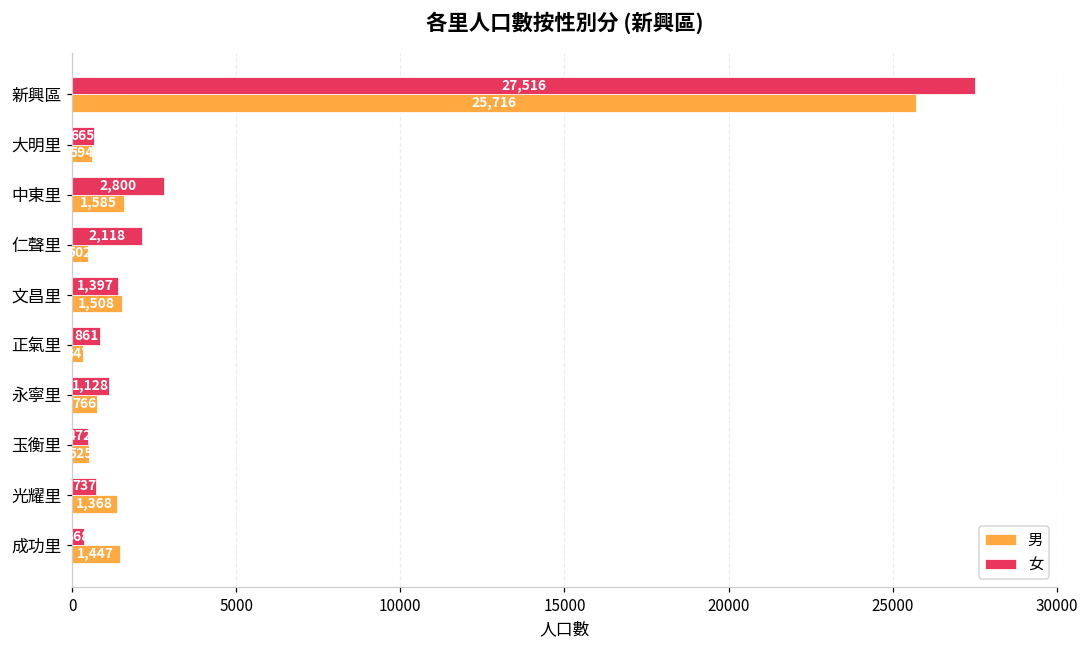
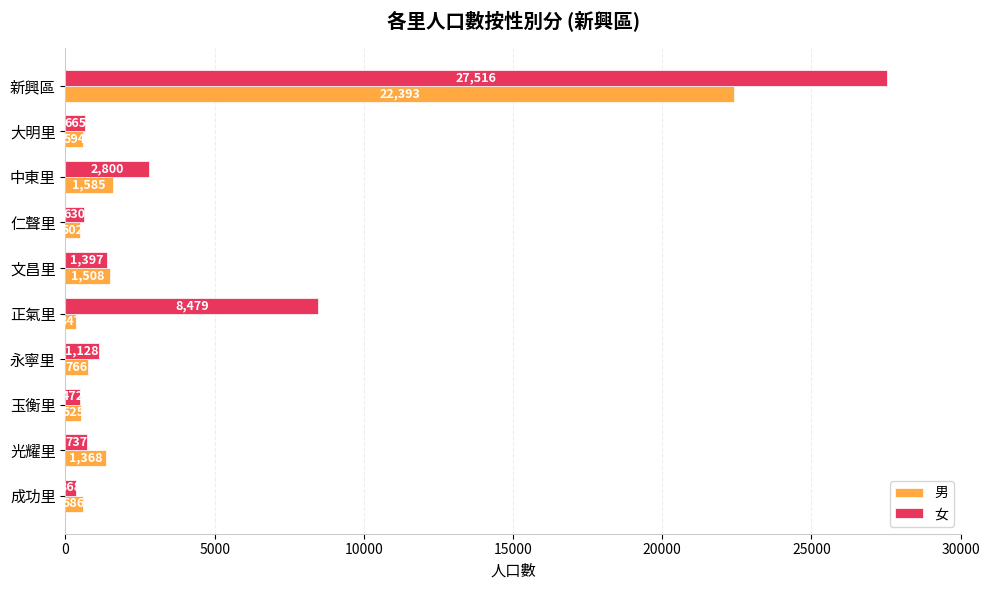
男, 新興區: 25,716 -> 22,393
女, 仁聲里: 2,118 -> 630
女, 正氣里: 861 -> 8,479
男, 成功里: 1,447 -> 586
